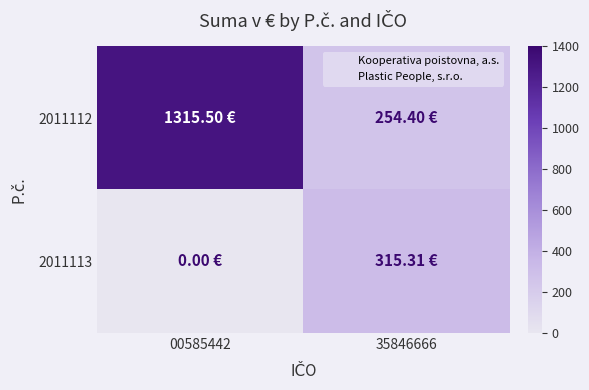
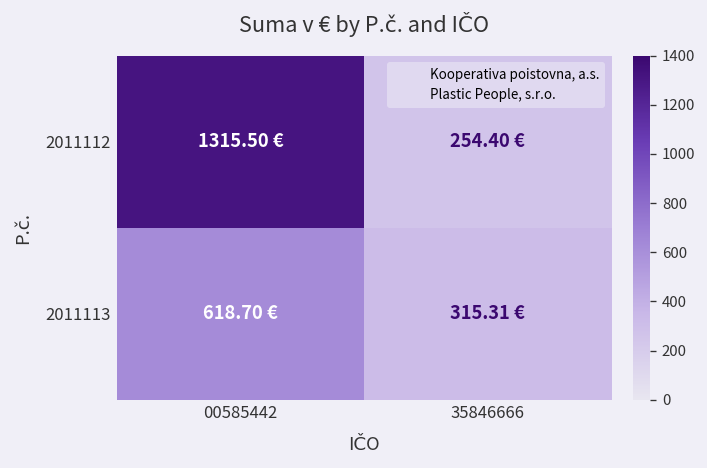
2011113, 00585442: 0.00 -> 618.70
